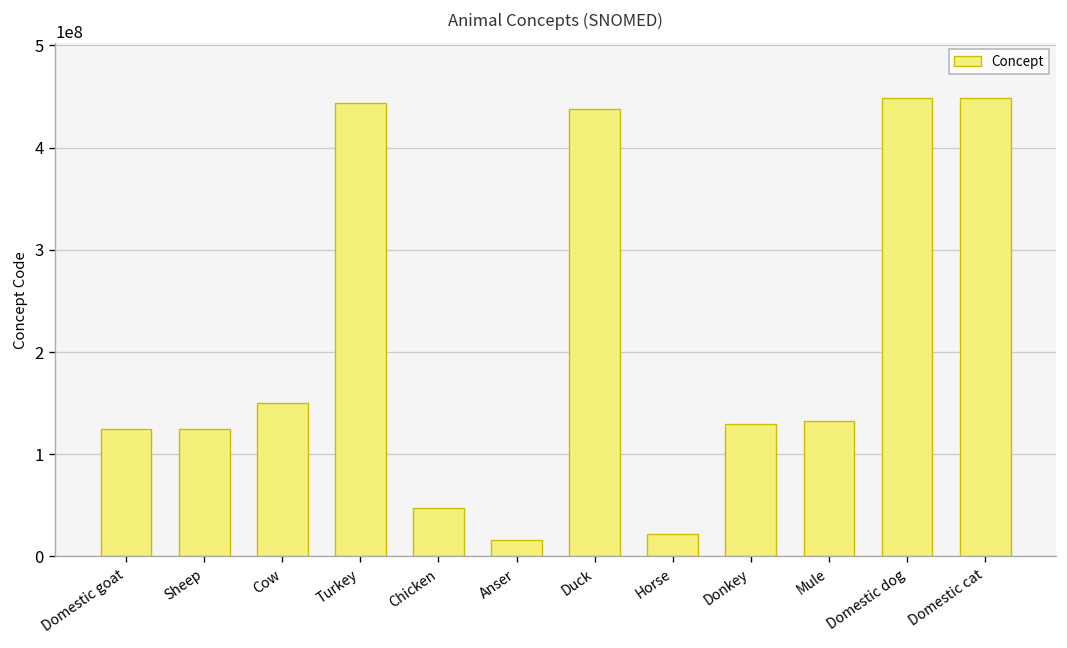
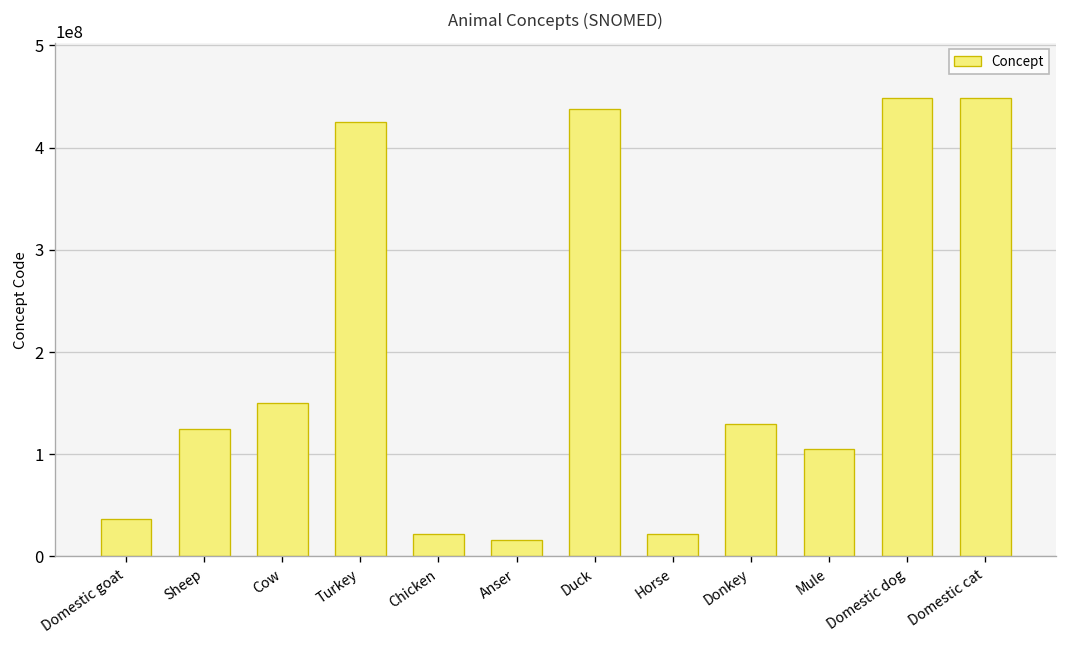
Domestic goat: 130000000 -> 40000000
Turkey: 440000000 -> 430000000
Chicken: 50000000 -> 20000000
Mule: 130000000 -> 110000000
